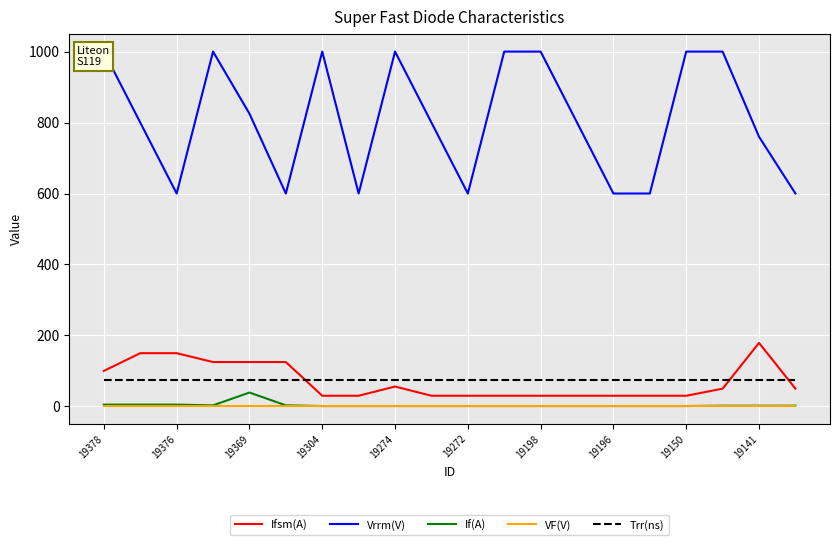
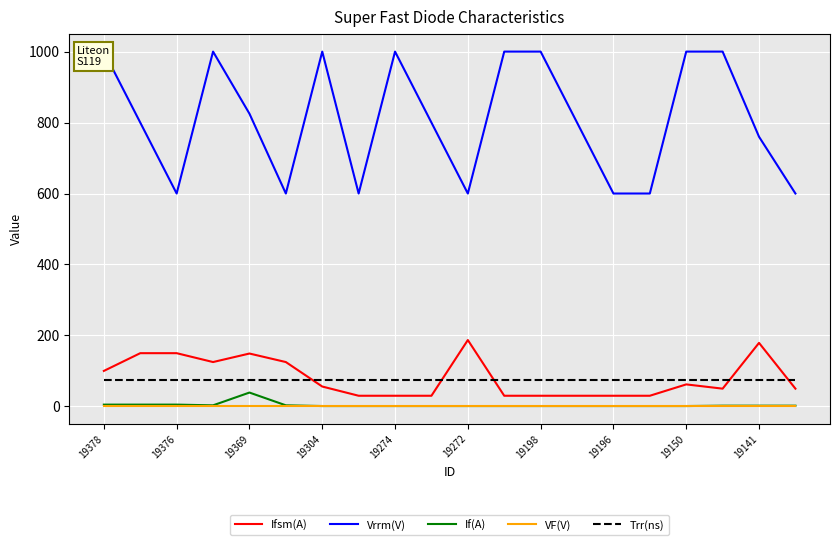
Ifsm(A), 19369: 130 -> 150
Ifsm(A), 19304: 30 -> 60
Ifsm(A), 19274: 60 -> 30
Ifsm(A), 19272: 30 -> 190
Ifsm(A), 19150: 30 -> 60
